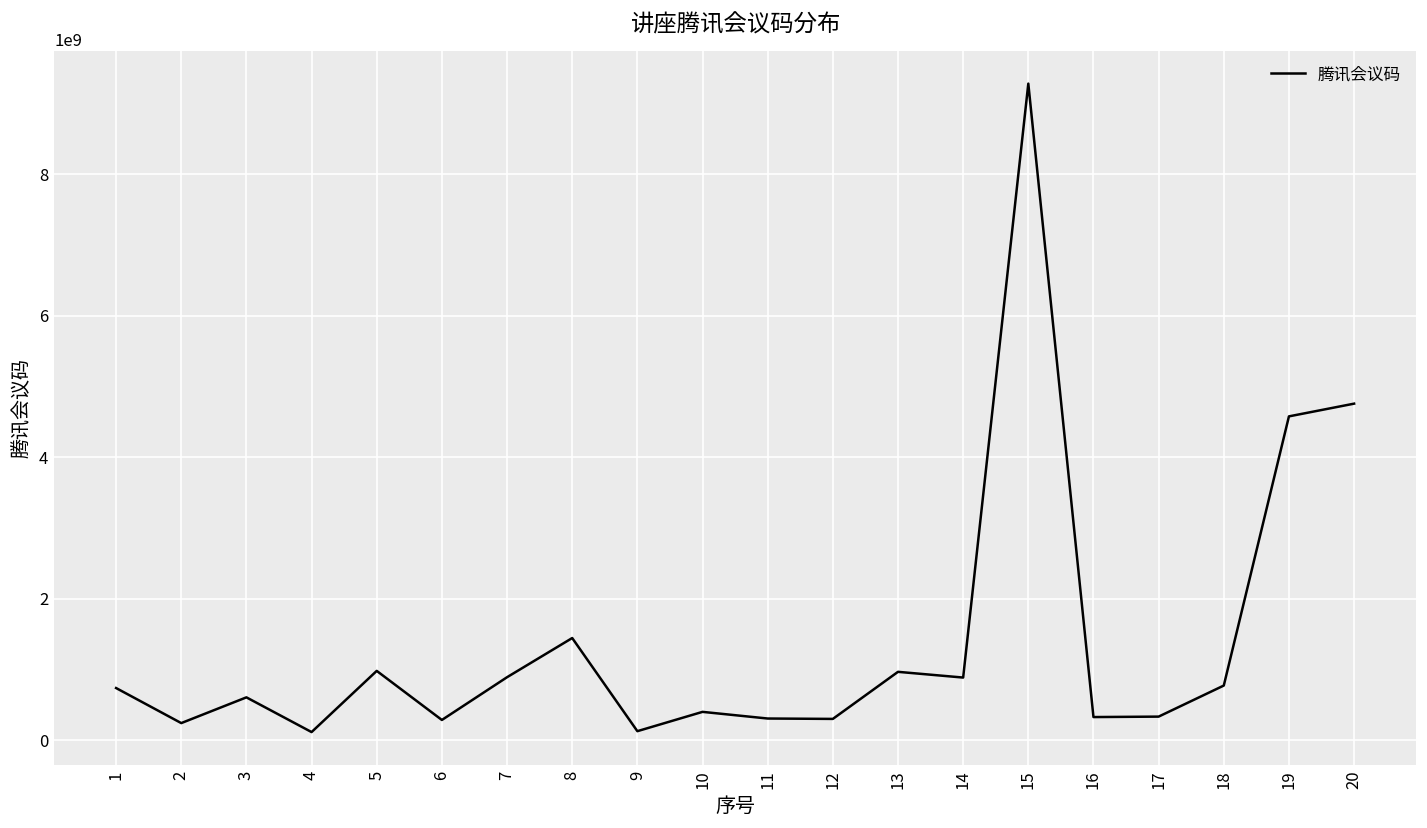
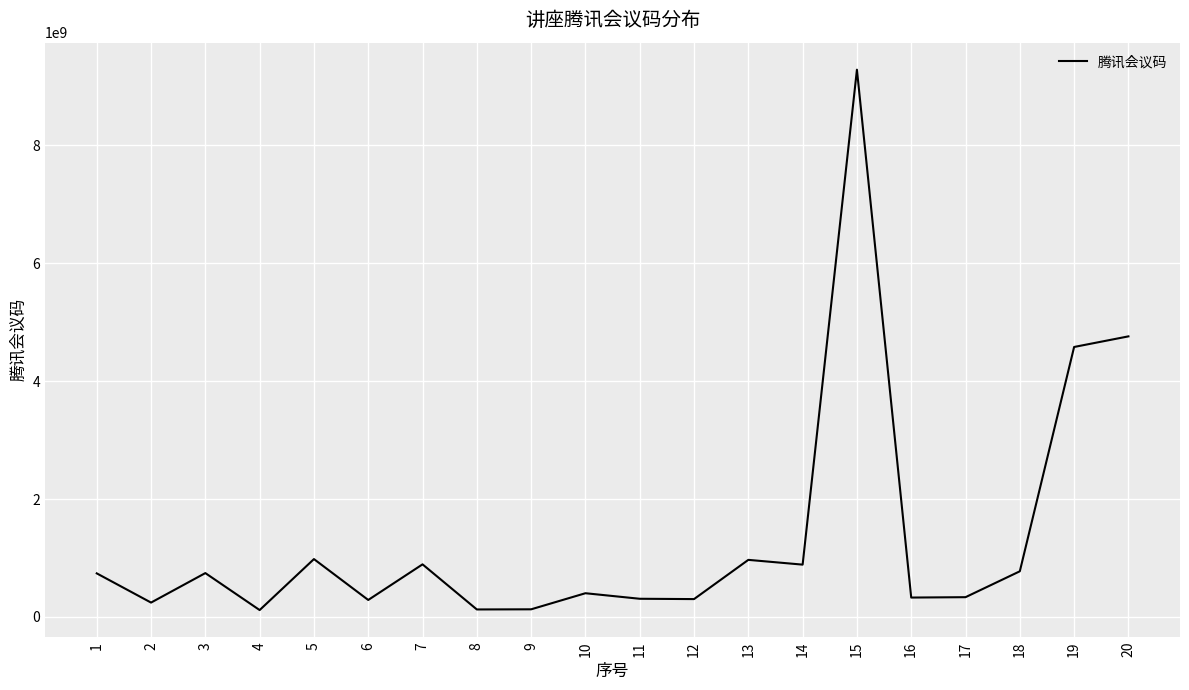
3: 600000000 -> 700000000
8: 1400000000 -> 100000000
